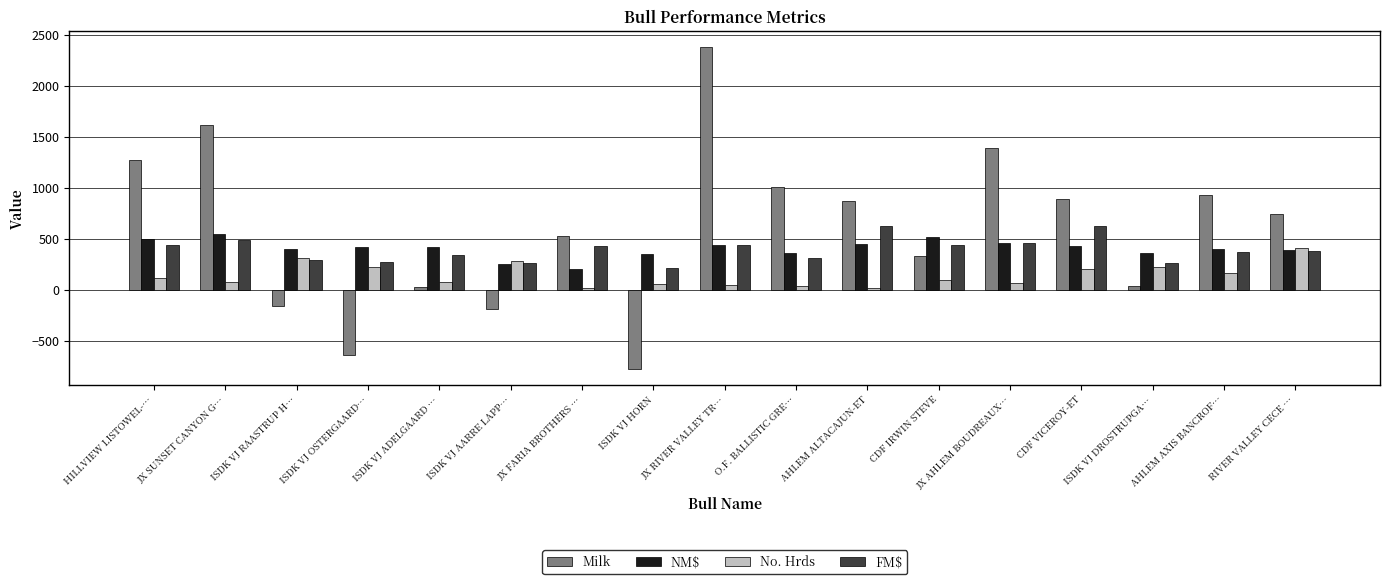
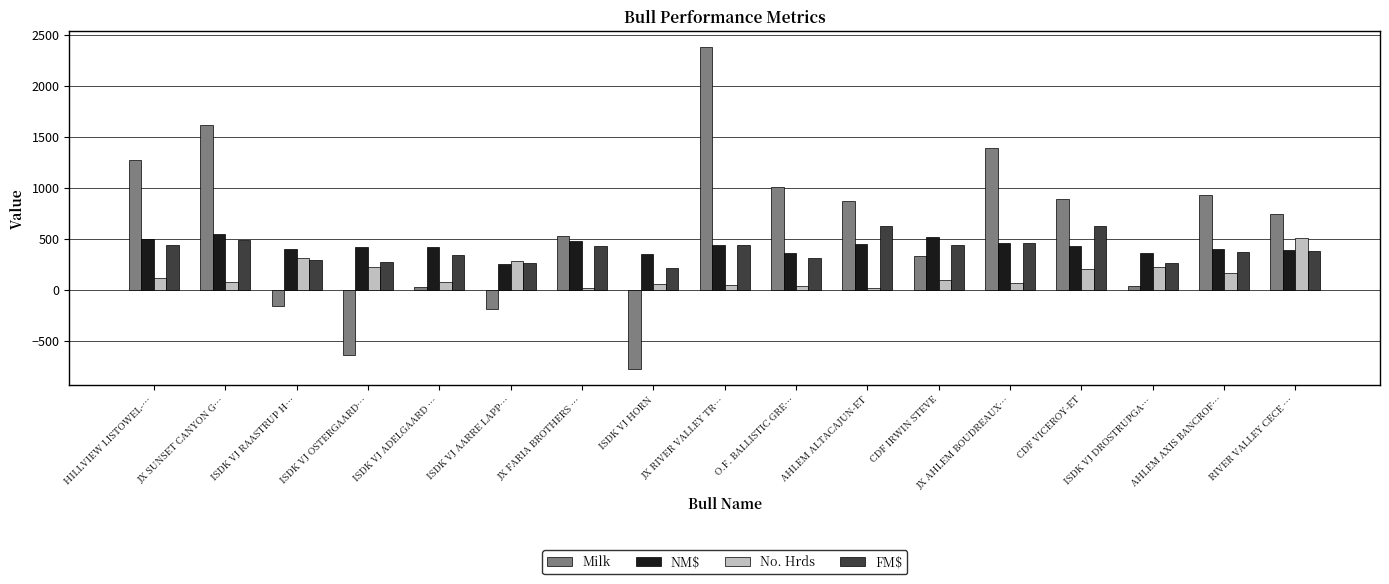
NM$, JX FARIA BROTHERS …: 200 -> 480
No. Hrds, RIVER VALLEY CECE …: 410 -> 510
